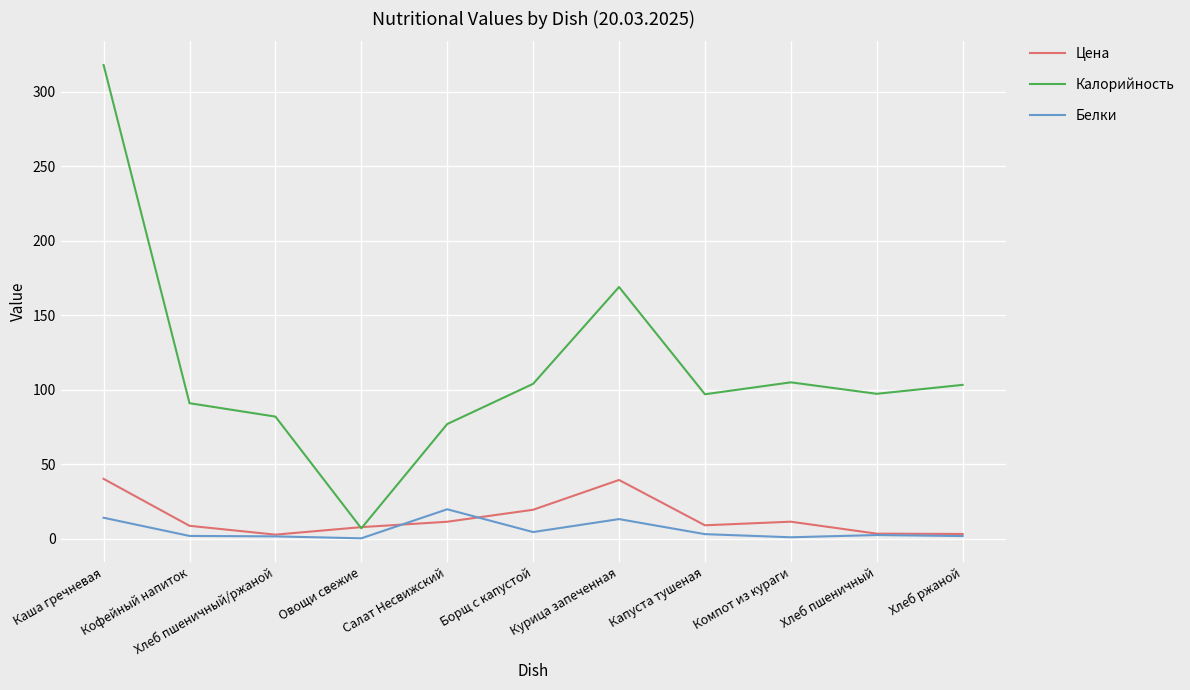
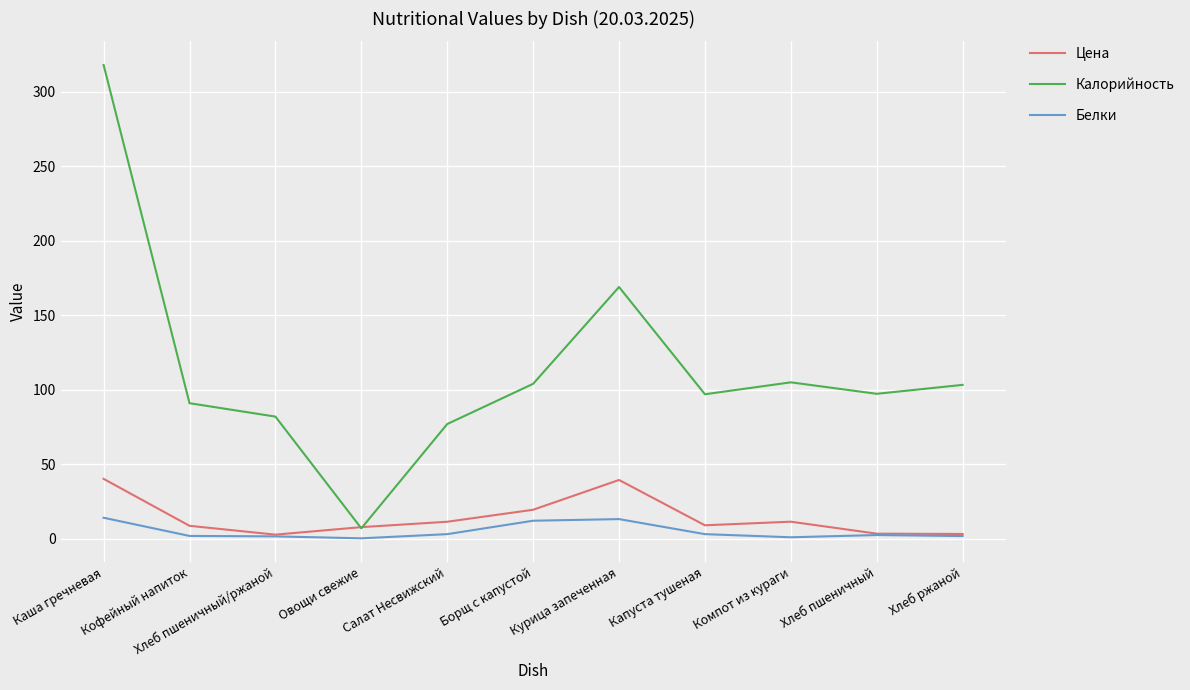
Белки, Салат Несвижский: 20 -> 3
Белки, Борщ с капустой: 5 -> 12
